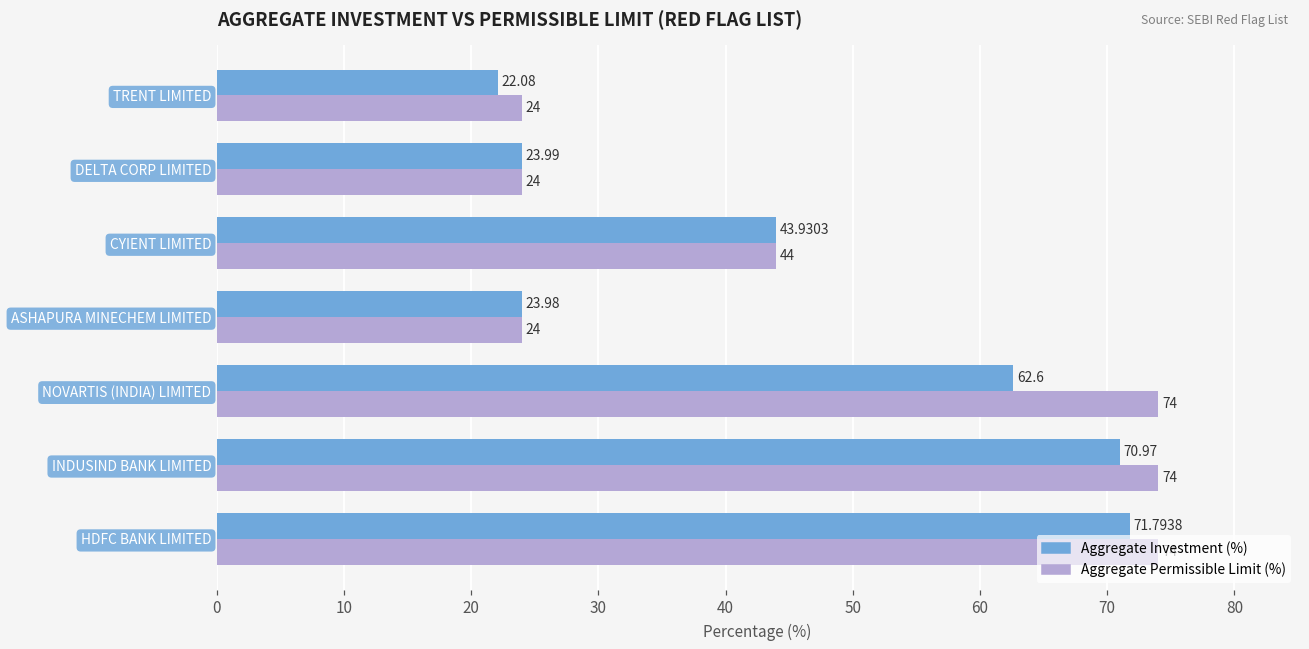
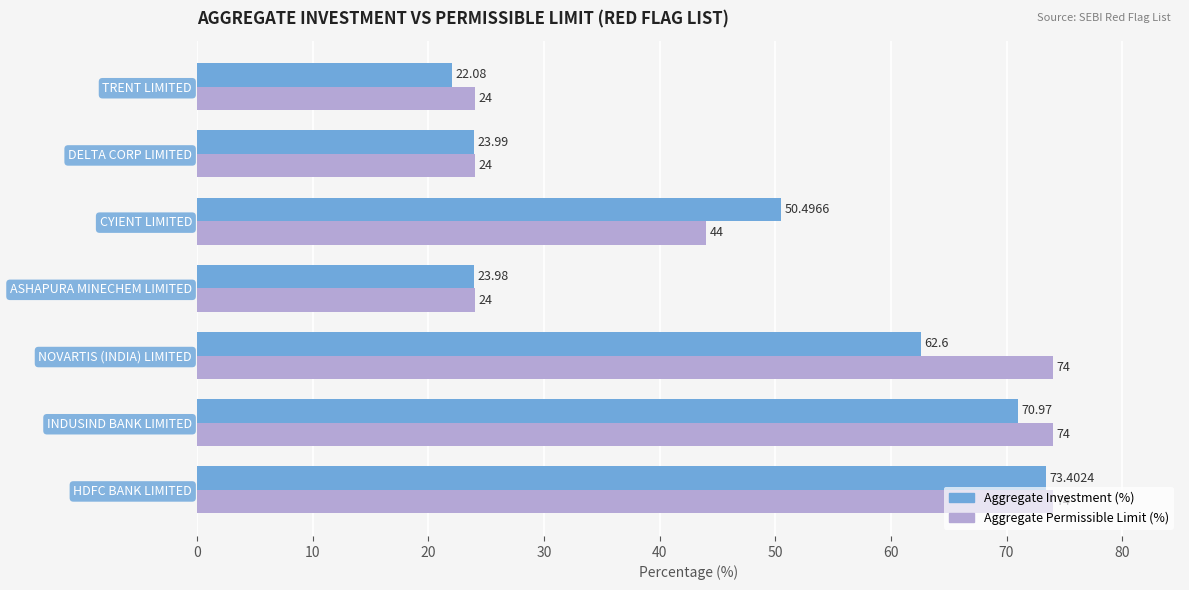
Aggregate Investment (%), CYIENT LIMITED: 43.9303 -> 50.4966
Aggregate Investment (%), HDFC BANK LIMITED: 71.7938 -> 73.4024
